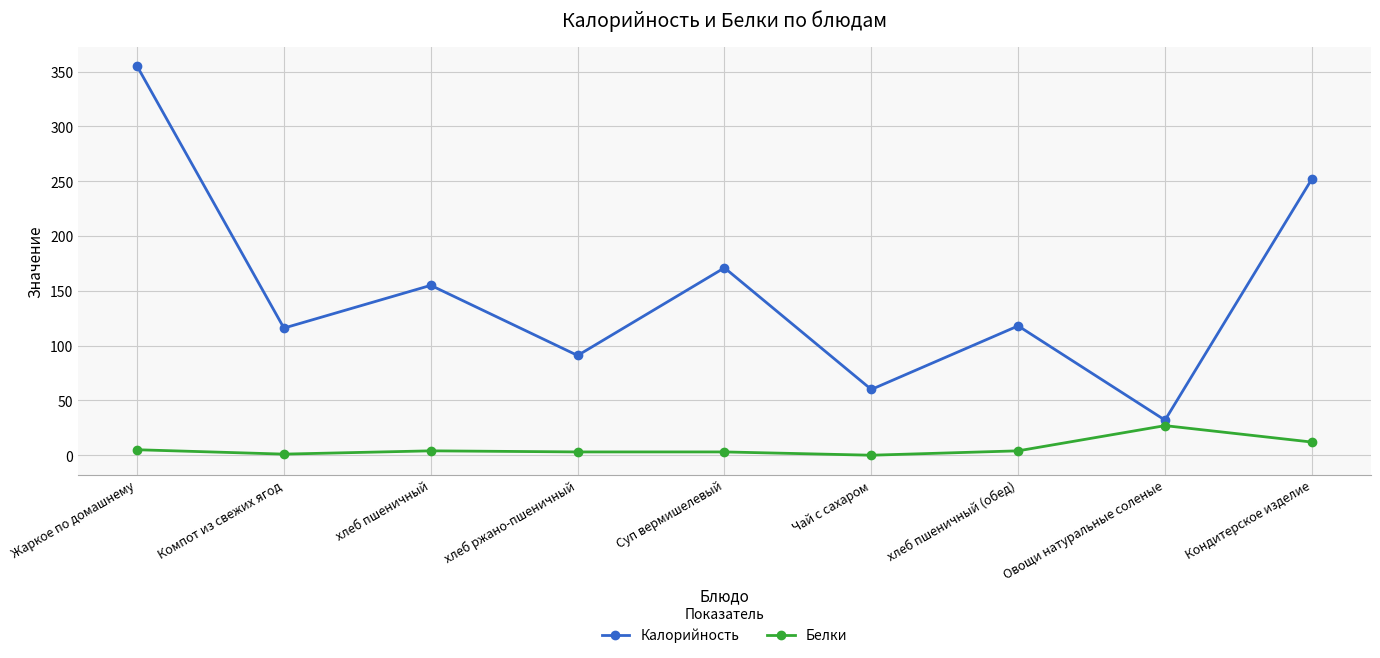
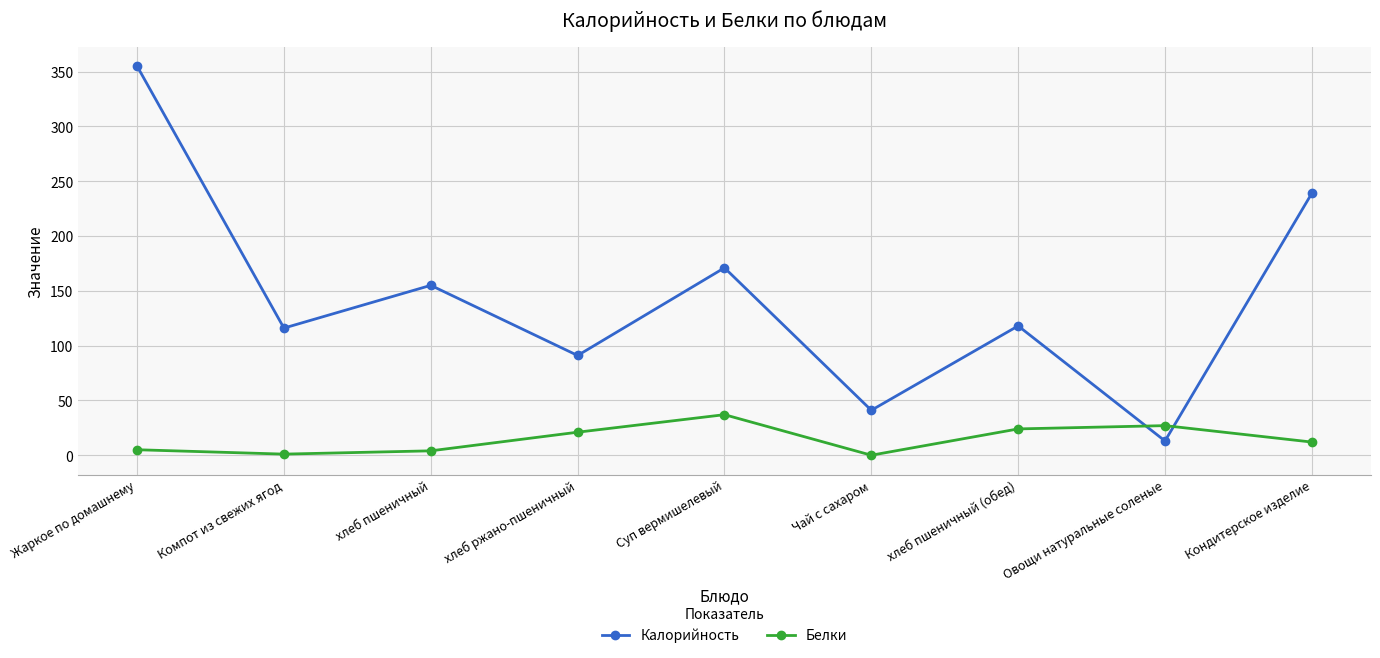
Белки, хлеб ржано-пшеничный: 3 -> 21
Белки, Суп вермишелевый: 3 -> 37
Калорийность, Чай с сахаром: 60 -> 41
Белки, хлеб пшеничный (обед): 4 -> 24
Калорийность, Овощи натуральные соленые: 32 -> 13
Калорийность, Кондитерское изделие: 252 -> 239
